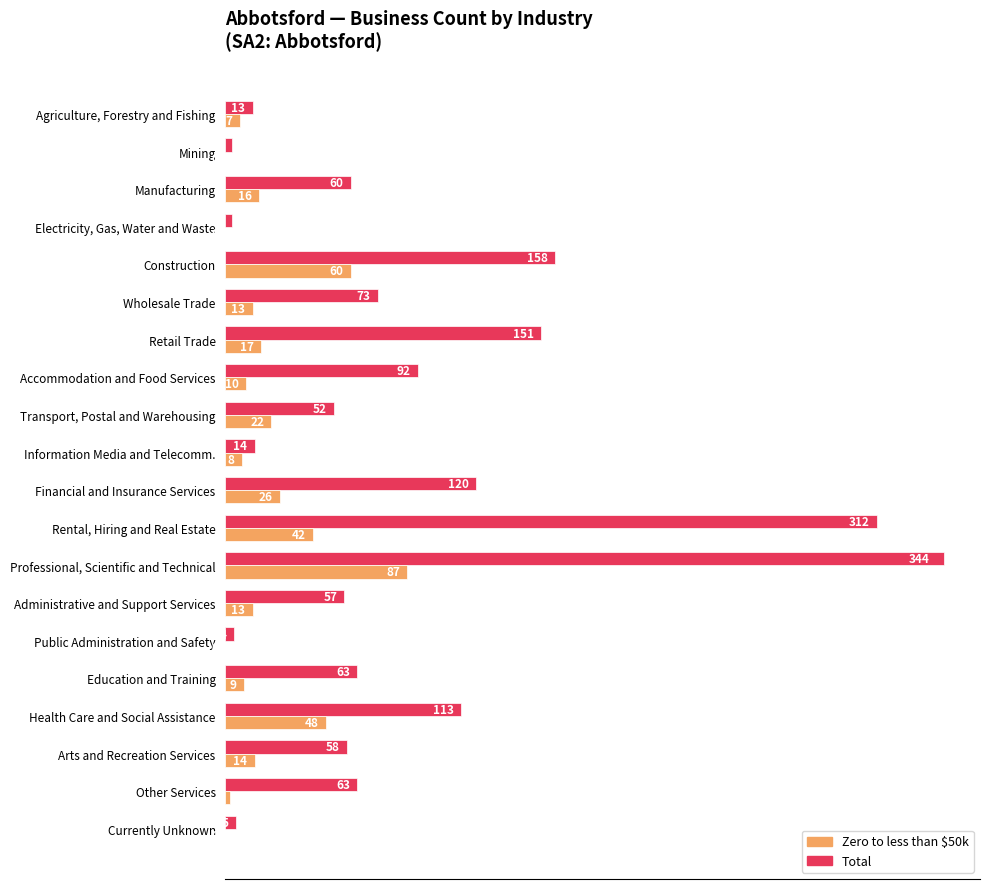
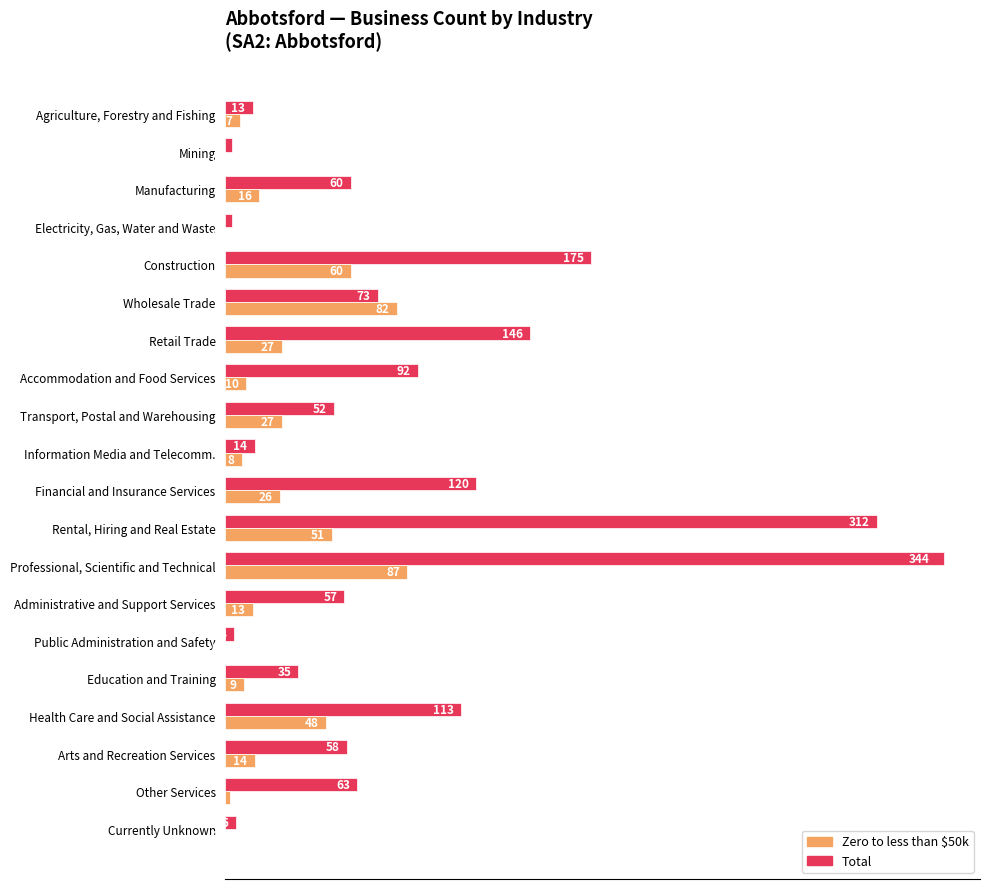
Total, Construction: 158 -> 175
Zero to less than $50k, Wholesale Trade: 13 -> 82
Total, Retail Trade: 151 -> 146
Zero to less than $50k, Retail Trade: 17 -> 27
Zero to less than $50k, Transport, Postal and Warehousing: 22 -> 27
Zero to less than $50k, Rental, Hiring and Real Estate: 42 -> 51
Total, Education and Training: 63 -> 35
